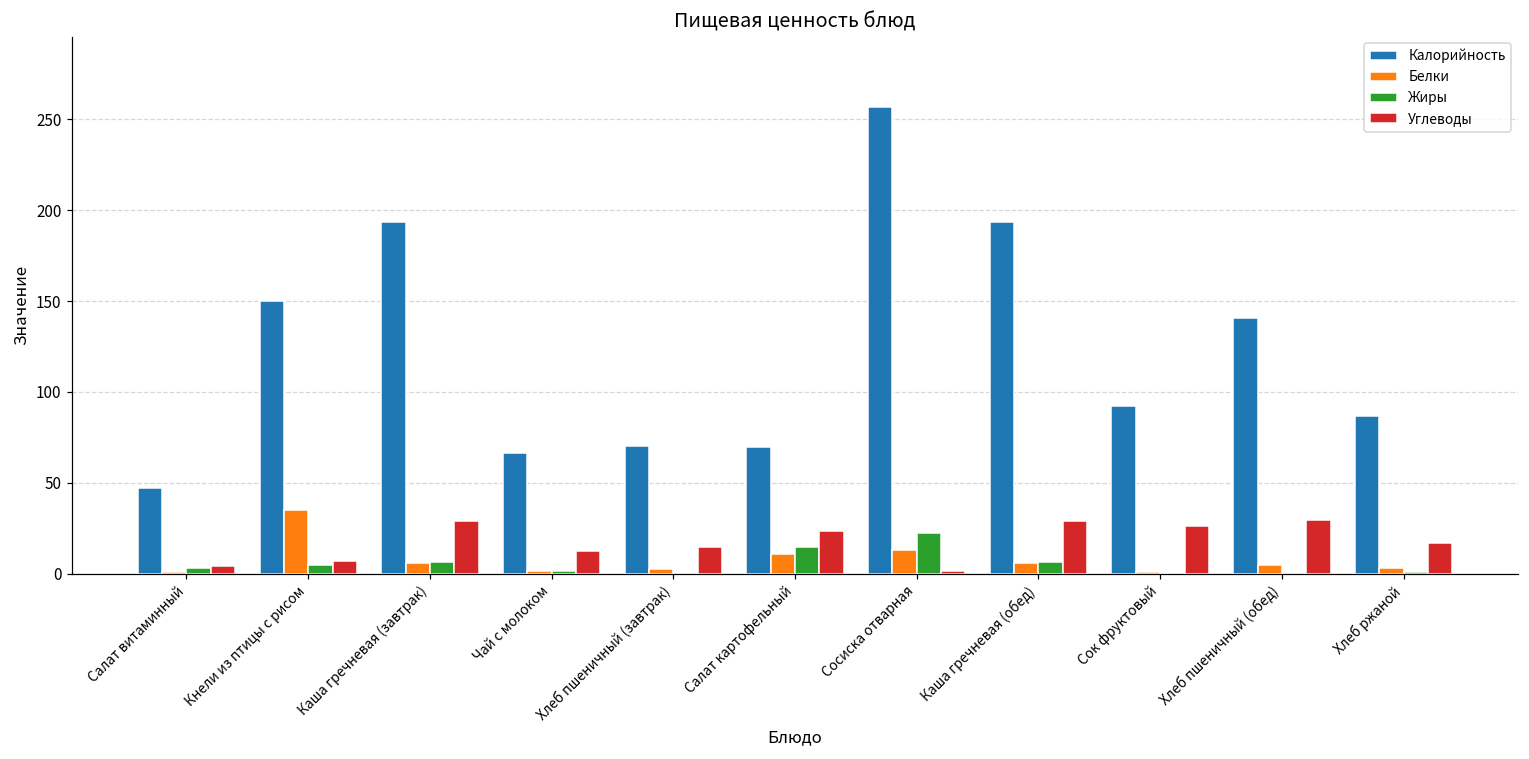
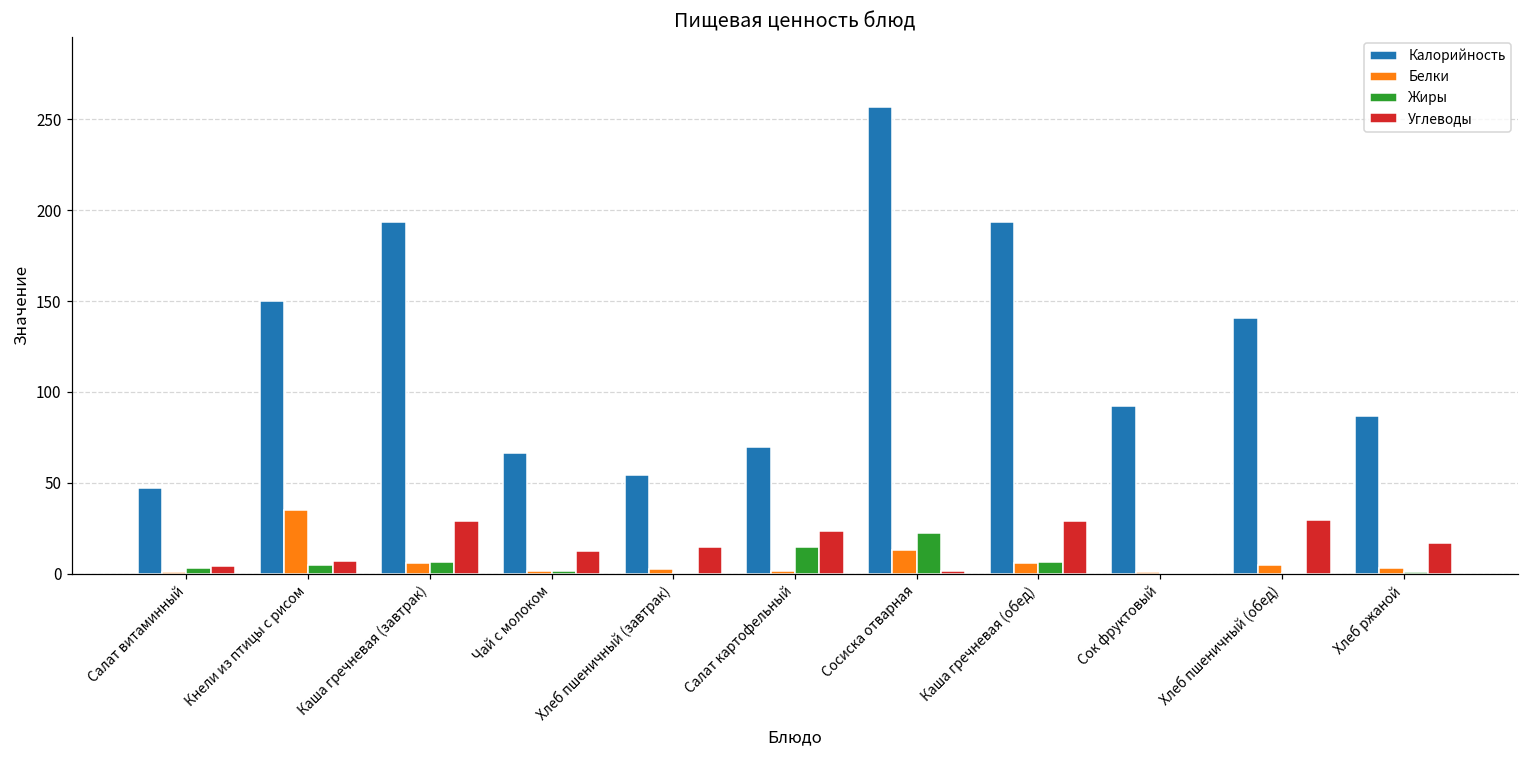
Калорийность, Хлеб пшеничный (завтрак): 70 -> 54
Белки, Салат картофельный: 10 -> 1
Углеводы, Сок фруктовый: 26 -> 0
